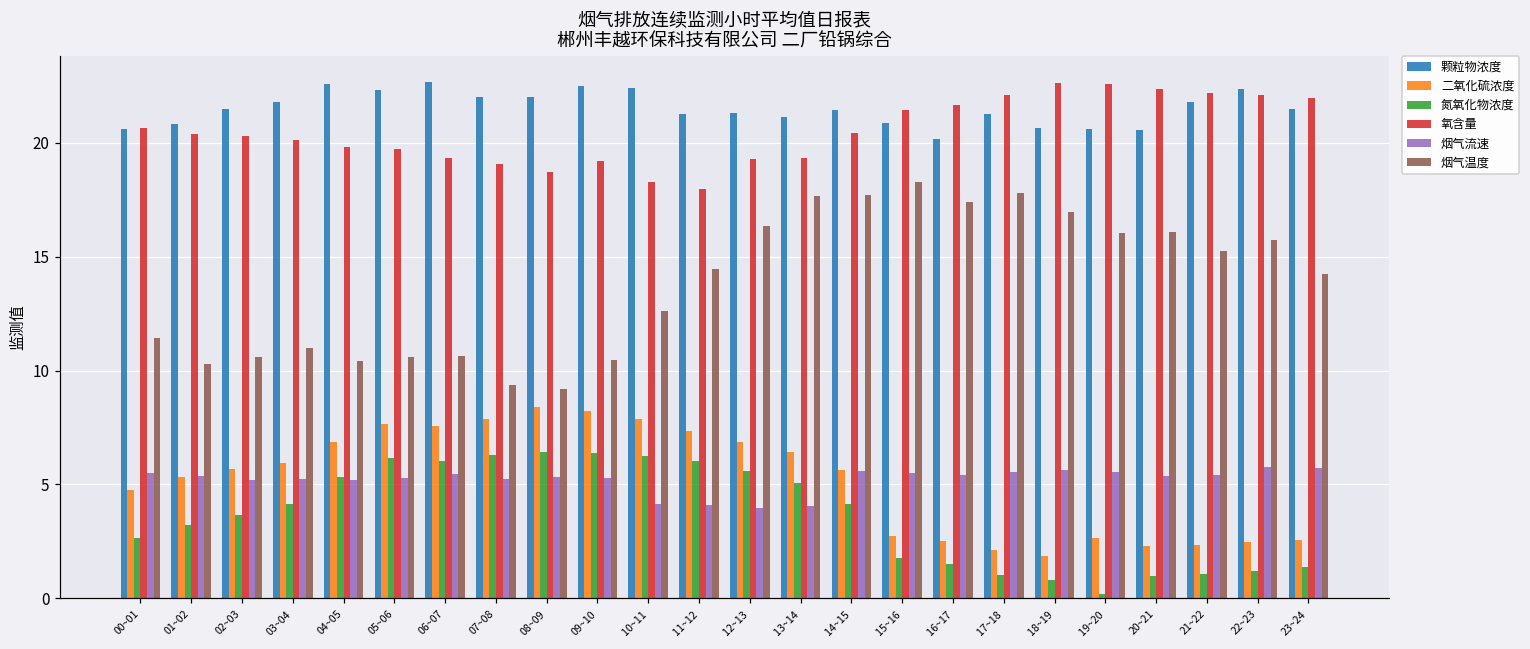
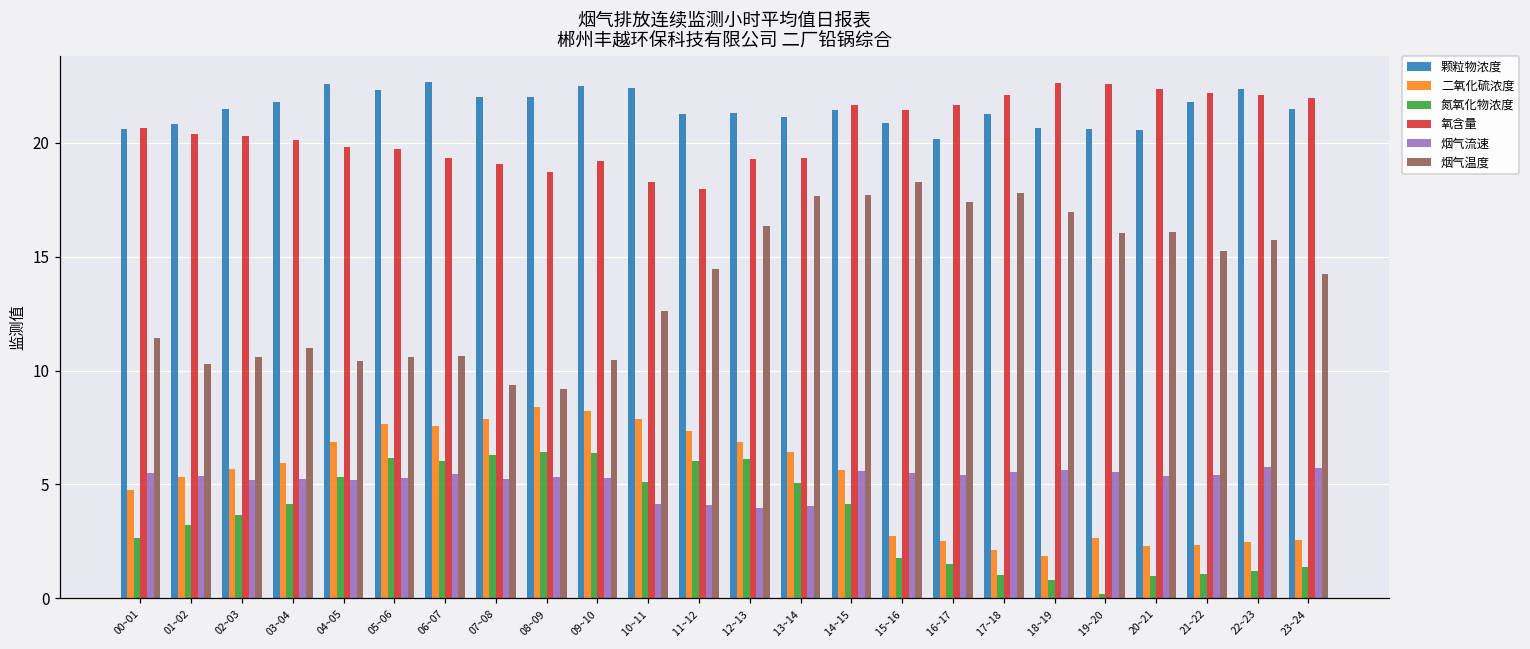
氮氧化物浓度, 10~11: 6.2 -> 5.1
氮氧化物浓度, 12~13: 5.6 -> 6.1
氧含量, 14~15: 20.4 -> 21.7
